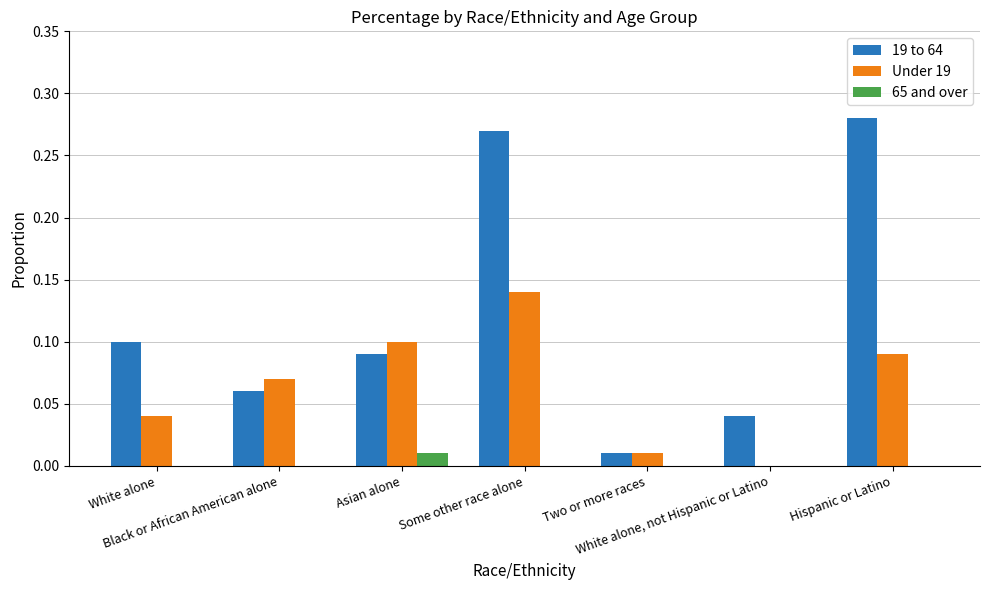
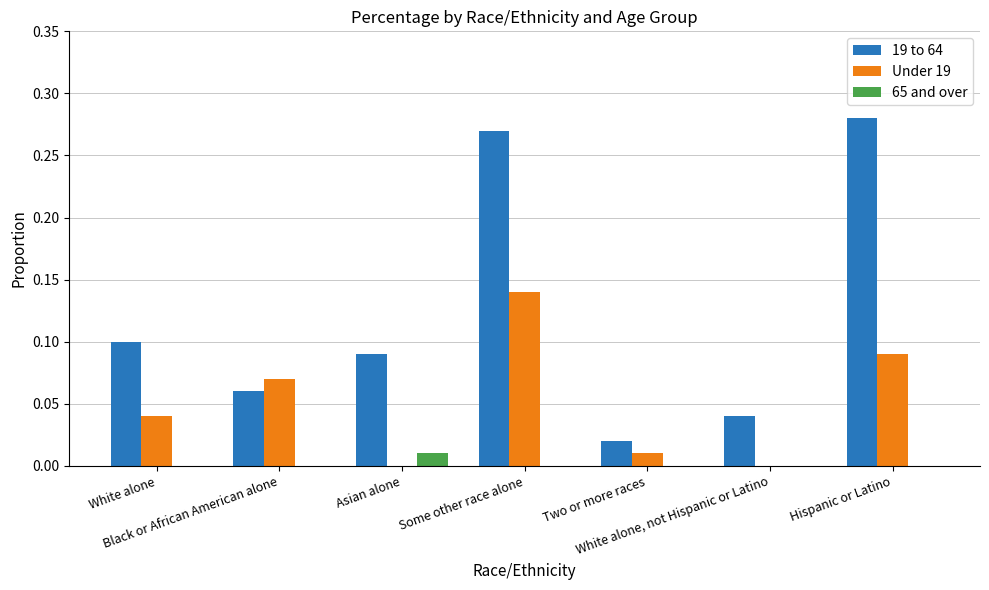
Under 19, Asian alone: 0.1 -> 0.0
19 to 64, Two or more races: 0.01 -> 0.02
